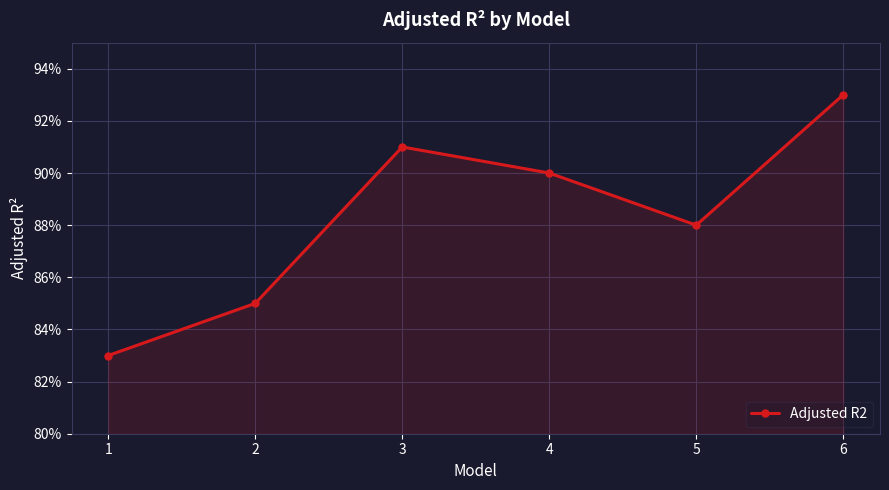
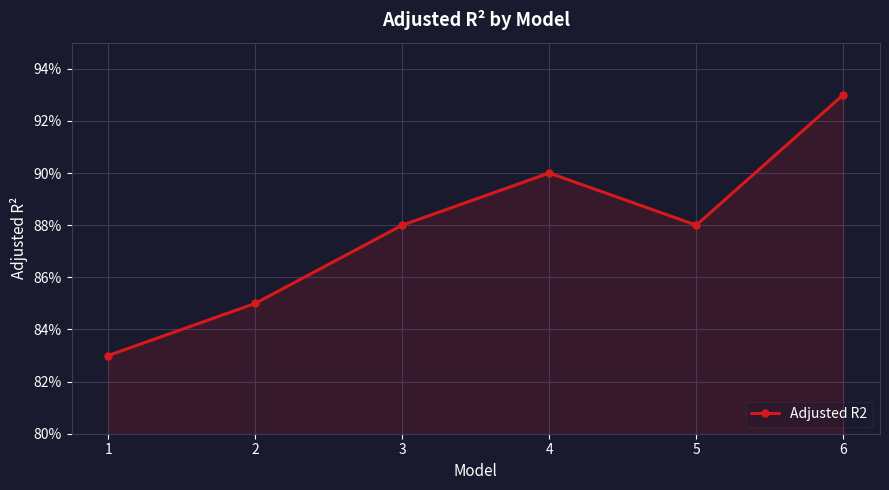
3: 91.0% -> 88.0%
